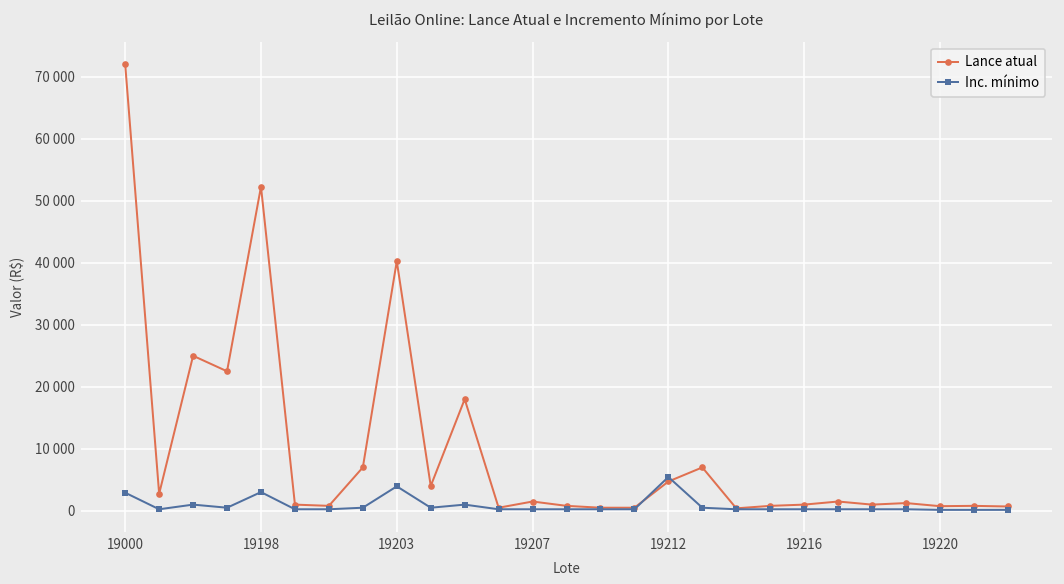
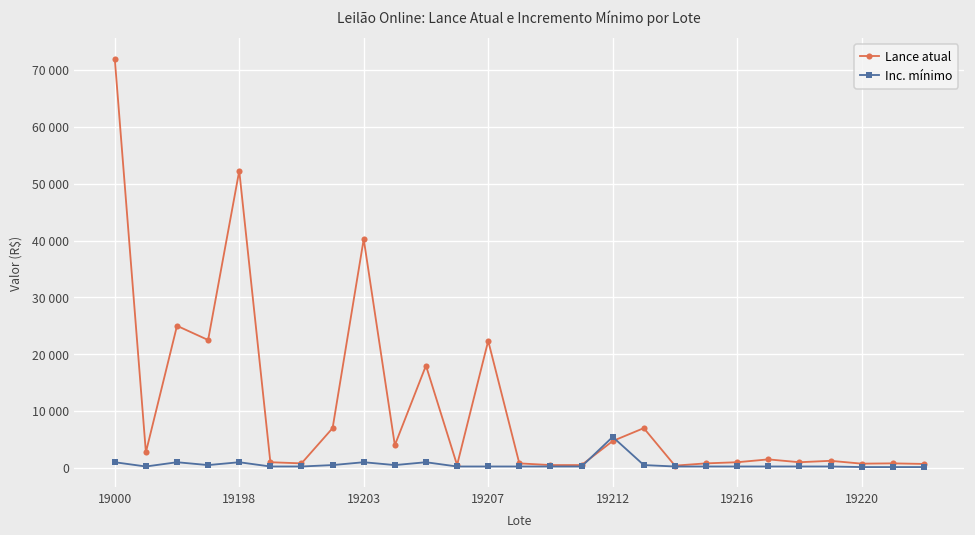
Inc. mínimo, 19000: 3000 -> 1000
Inc. mínimo, 19198: 3000 -> 1000
Inc. mínimo, 19203: 4000 -> 1000
Lance atual, 19207: 2000 -> 22000
